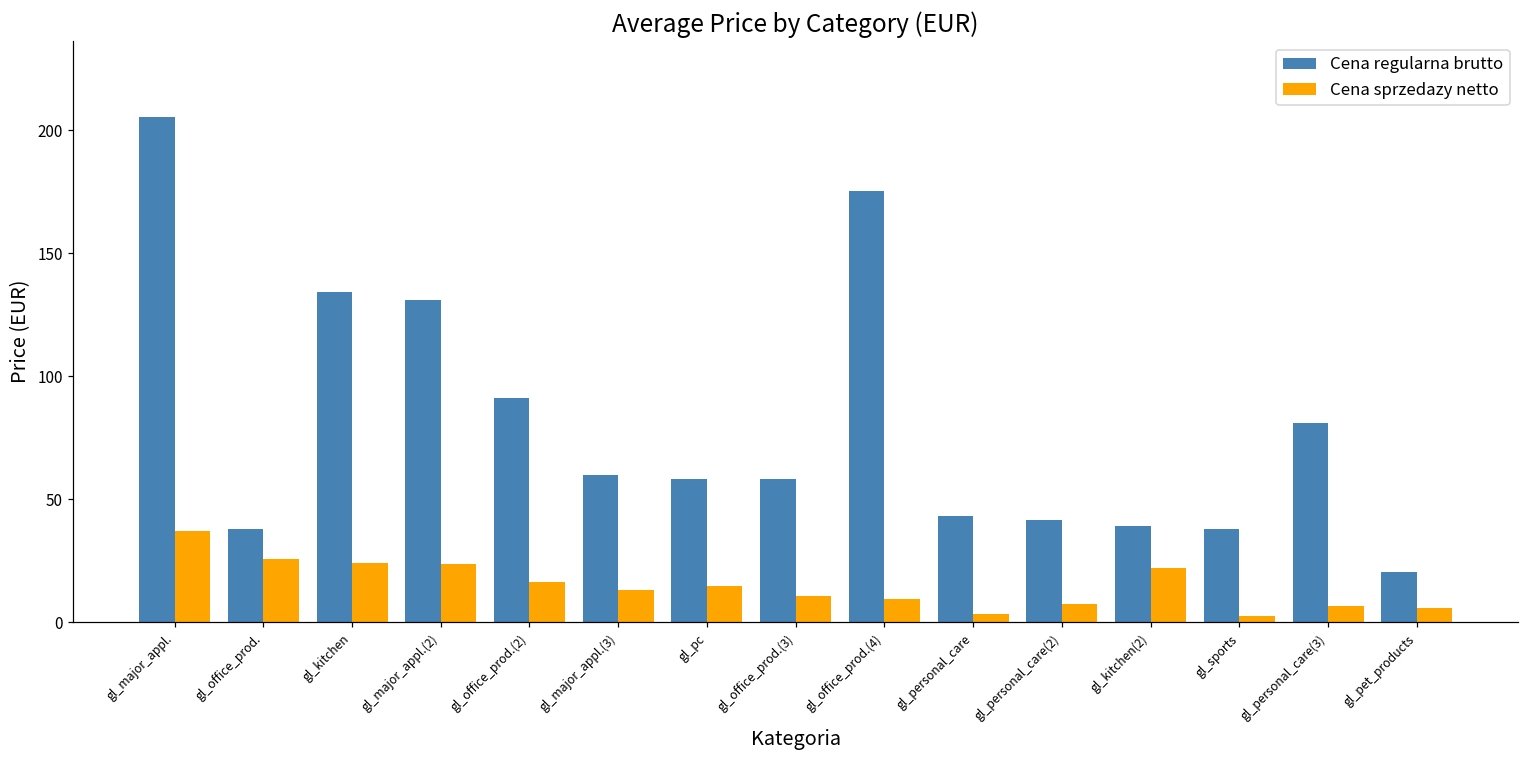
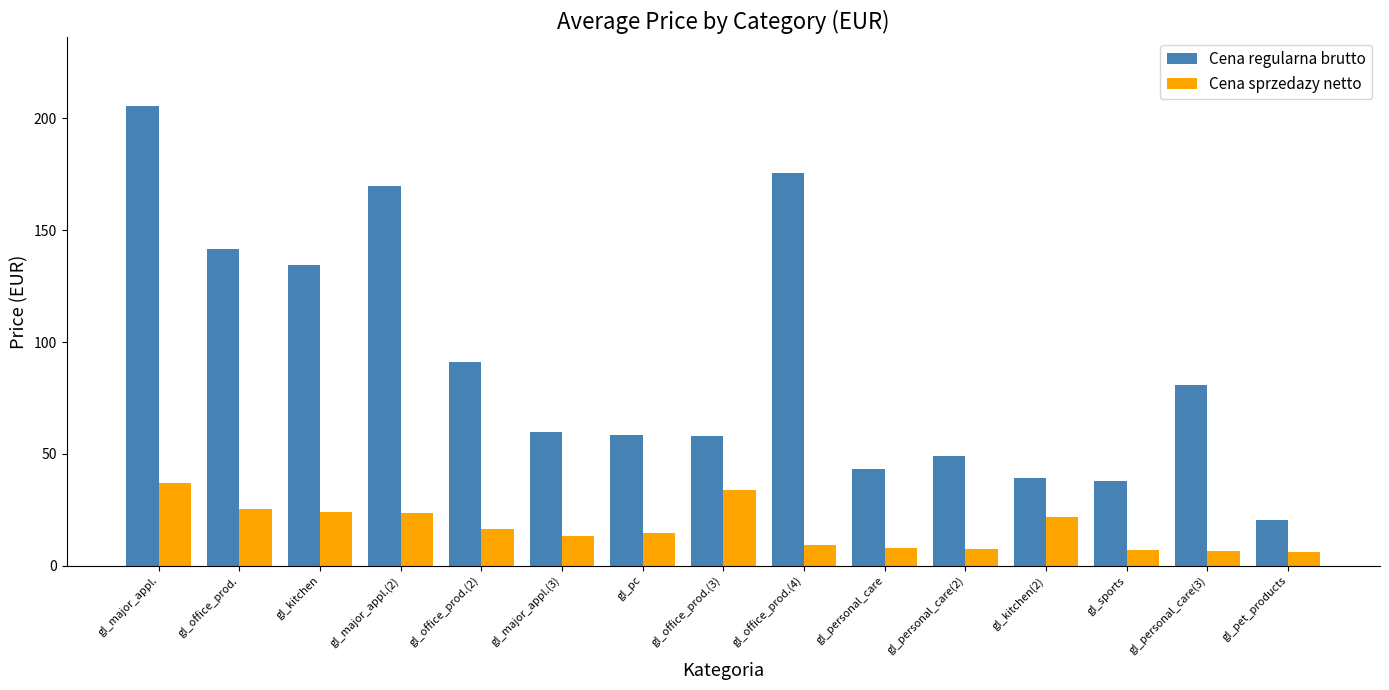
Cena regularna brutto, gl_office_prod.: 38 -> 142
Cena regularna brutto, gl_major_appl.(2): 131 -> 170
Cena sprzedazy netto, gl_office_prod.(3): 10 -> 34
Cena sprzedazy netto, gl_personal_care: 3 -> 8
Cena regularna brutto, gl_personal_care(2): 42 -> 49
Cena sprzedazy netto, gl_sports: 3 -> 7
